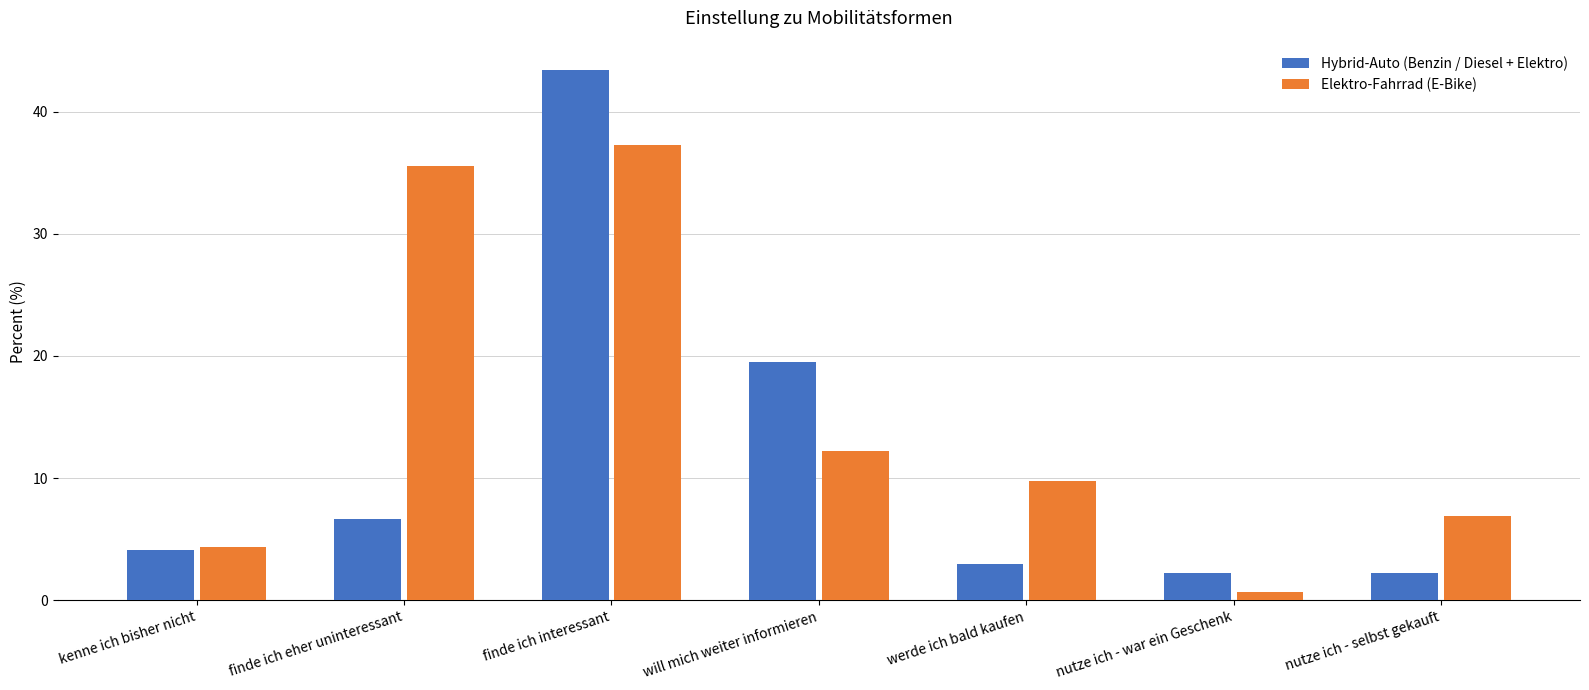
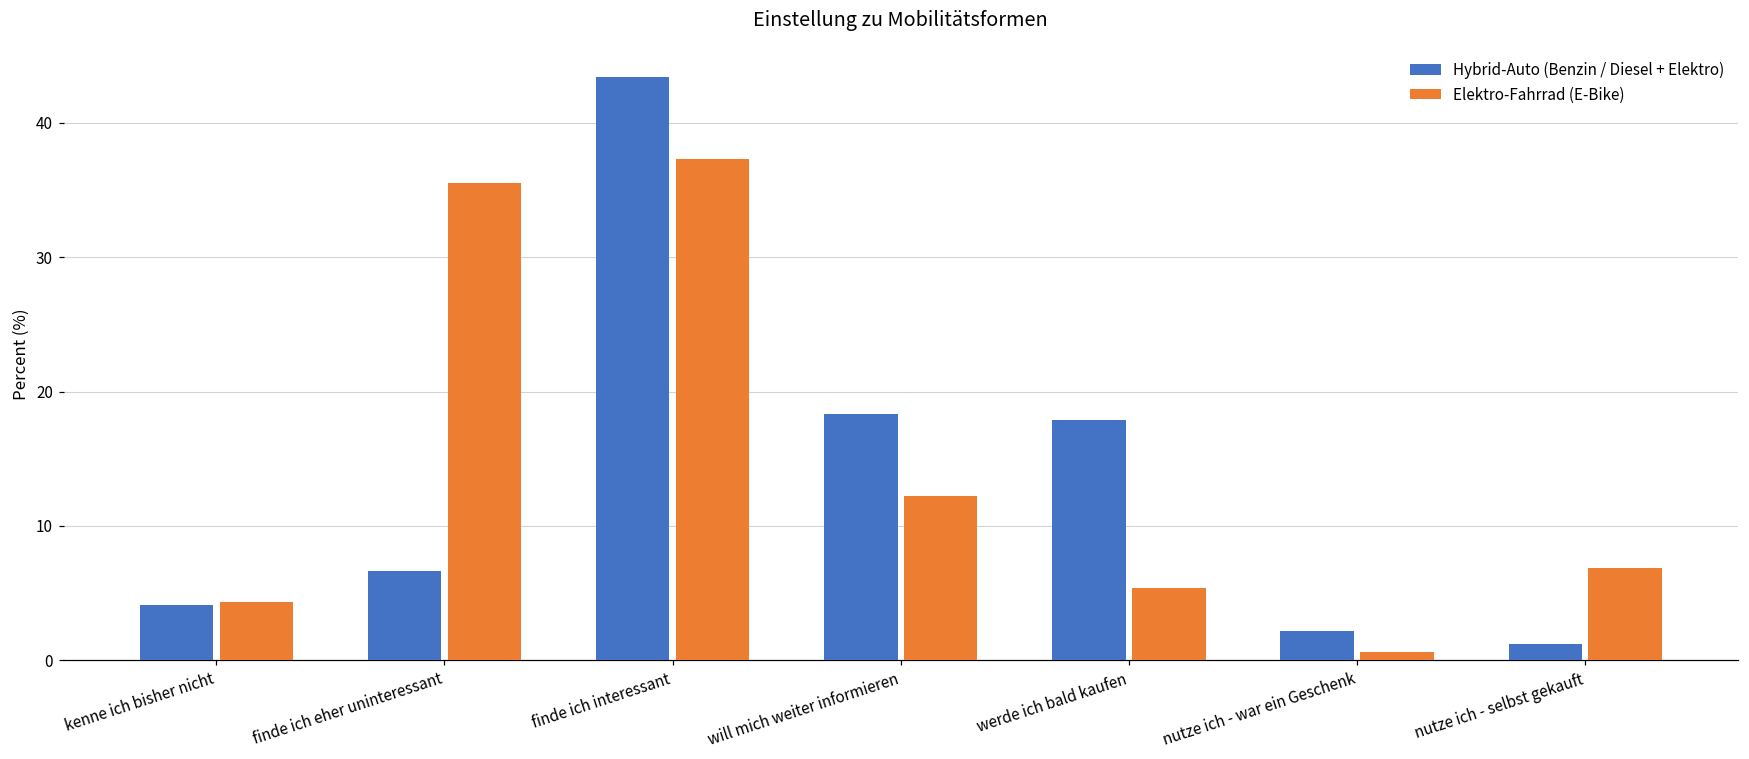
Hybrid-Auto (Benzin / Diesel + Elektro), will mich weiter informieren: 19.5 -> 18.4
Hybrid-Auto (Benzin / Diesel + Elektro), werde ich bald kaufen: 3.0 -> 17.9
Elektro-Fahrrad (E-Bike), werde ich bald kaufen: 9.8 -> 5.3
Hybrid-Auto (Benzin / Diesel + Elektro), nutze ich - selbst gekauft: 2.3 -> 1.2
